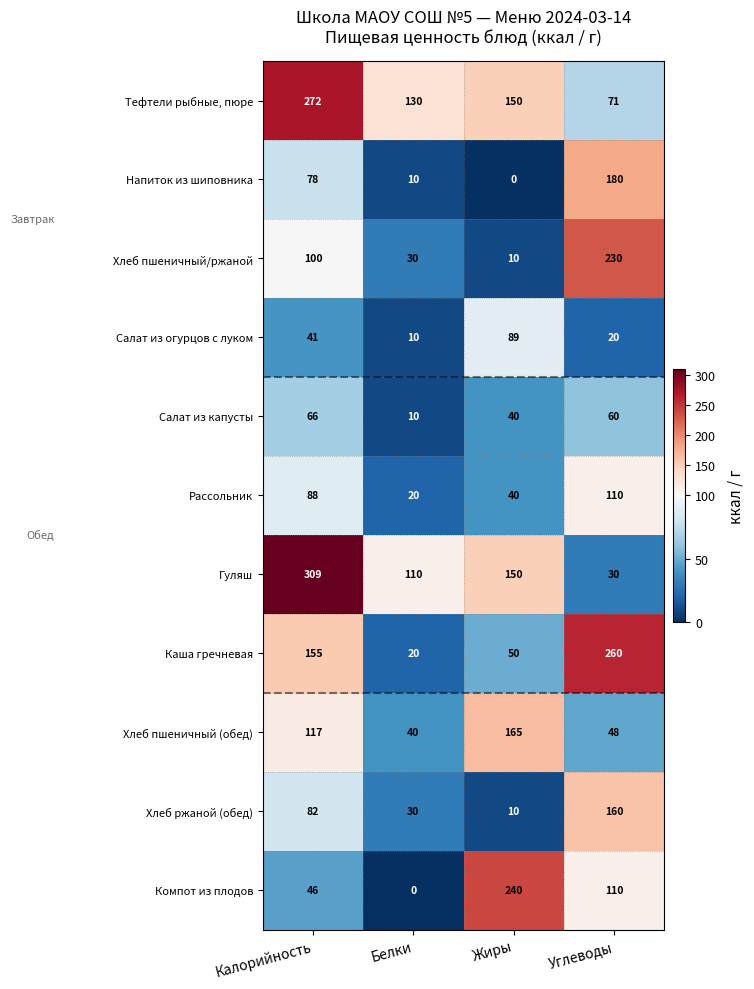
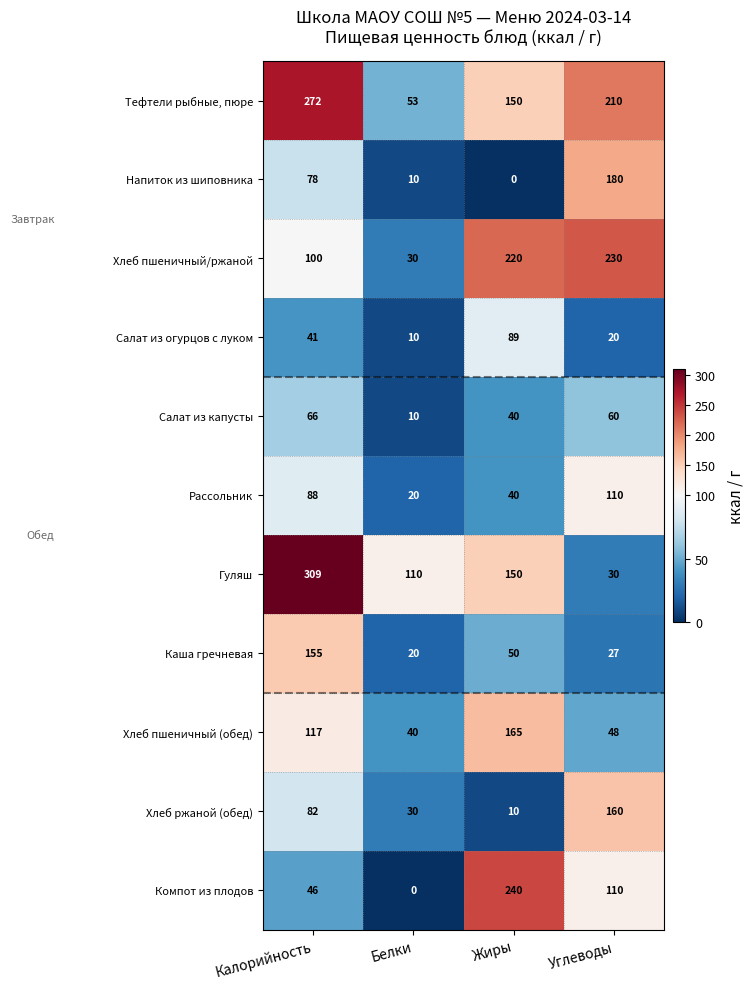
Тефтели рыбные, пюре, Белки: 130 -> 53
Тефтели рыбные, пюре, Углеводы: 71 -> 210
Хлеб пшеничный/ржаной, Жиры: 10 -> 220
Каша гречневая, Углеводы: 260 -> 27
